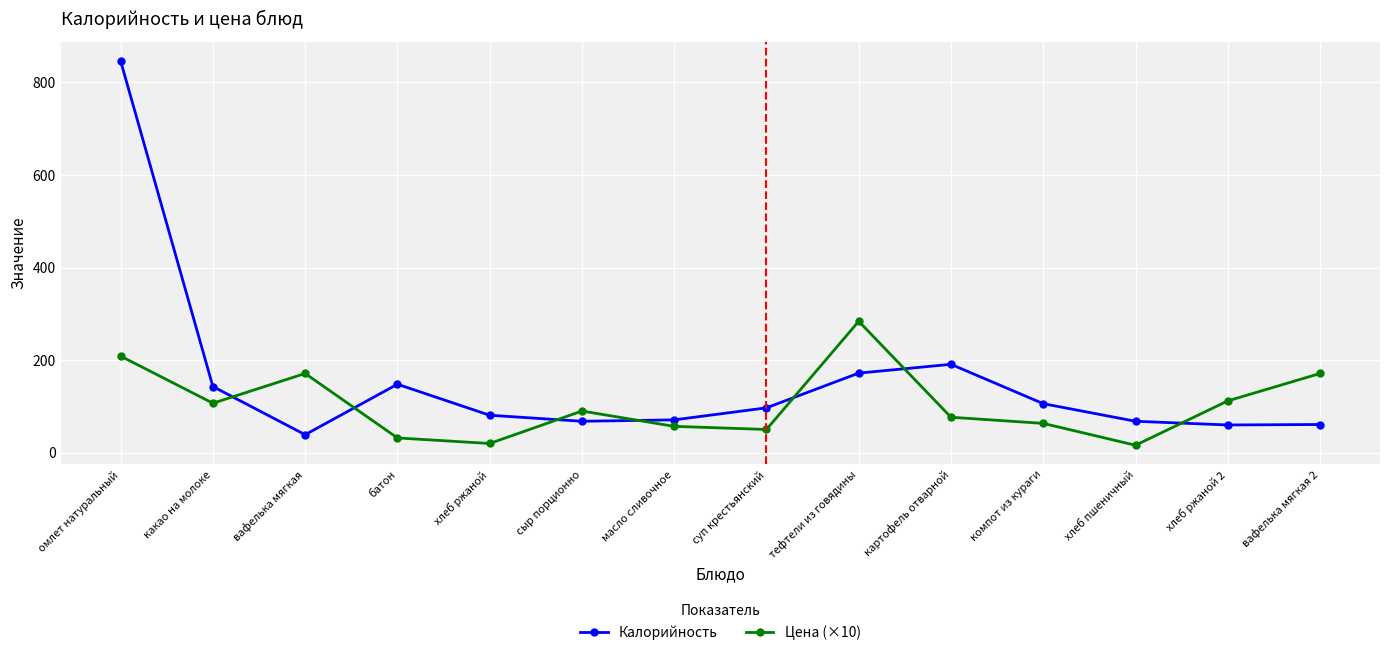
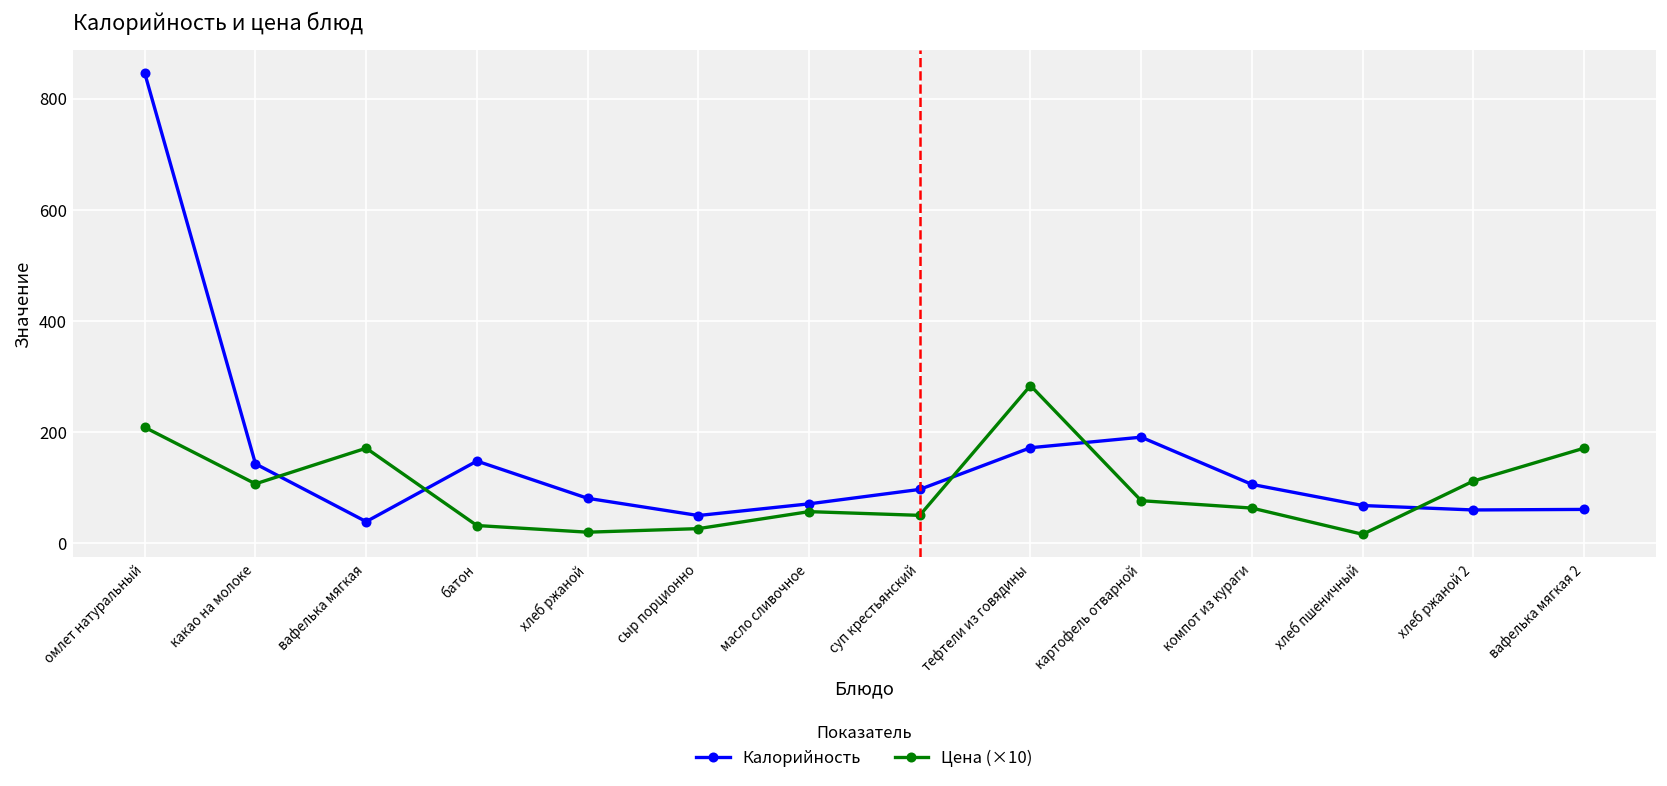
Калорийность, сыр порционно: 70 -> 50
Цена (×10), сыр порционно: 90 -> 30
